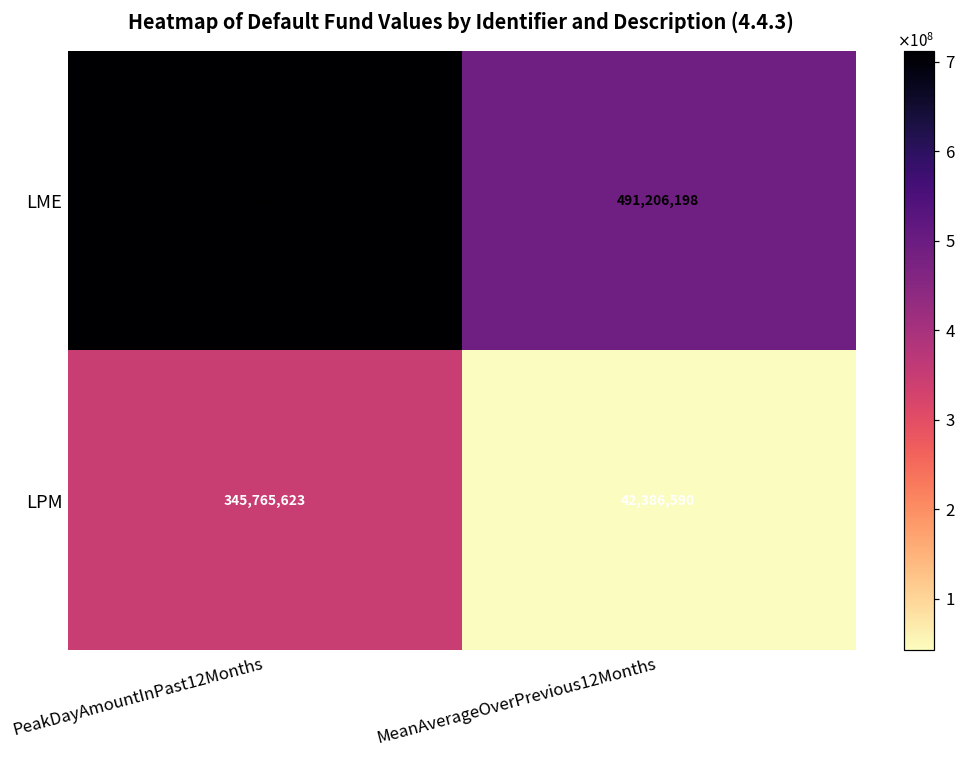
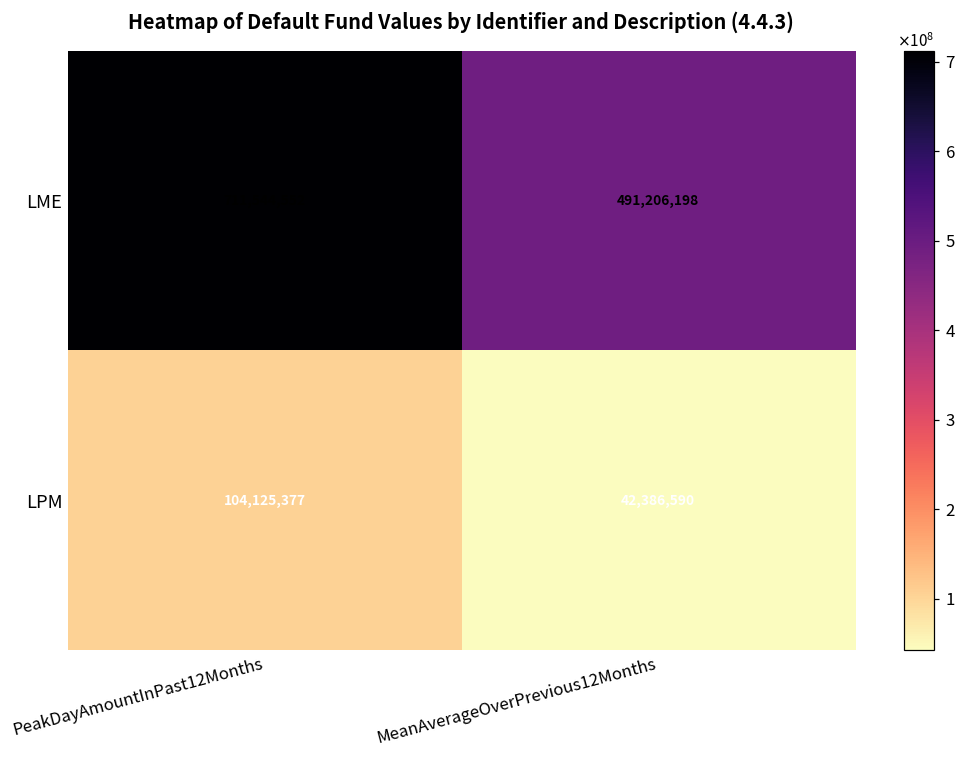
LPM, PeakDayAmountInPast12Months: 345,765,623 -> 104,125,377
